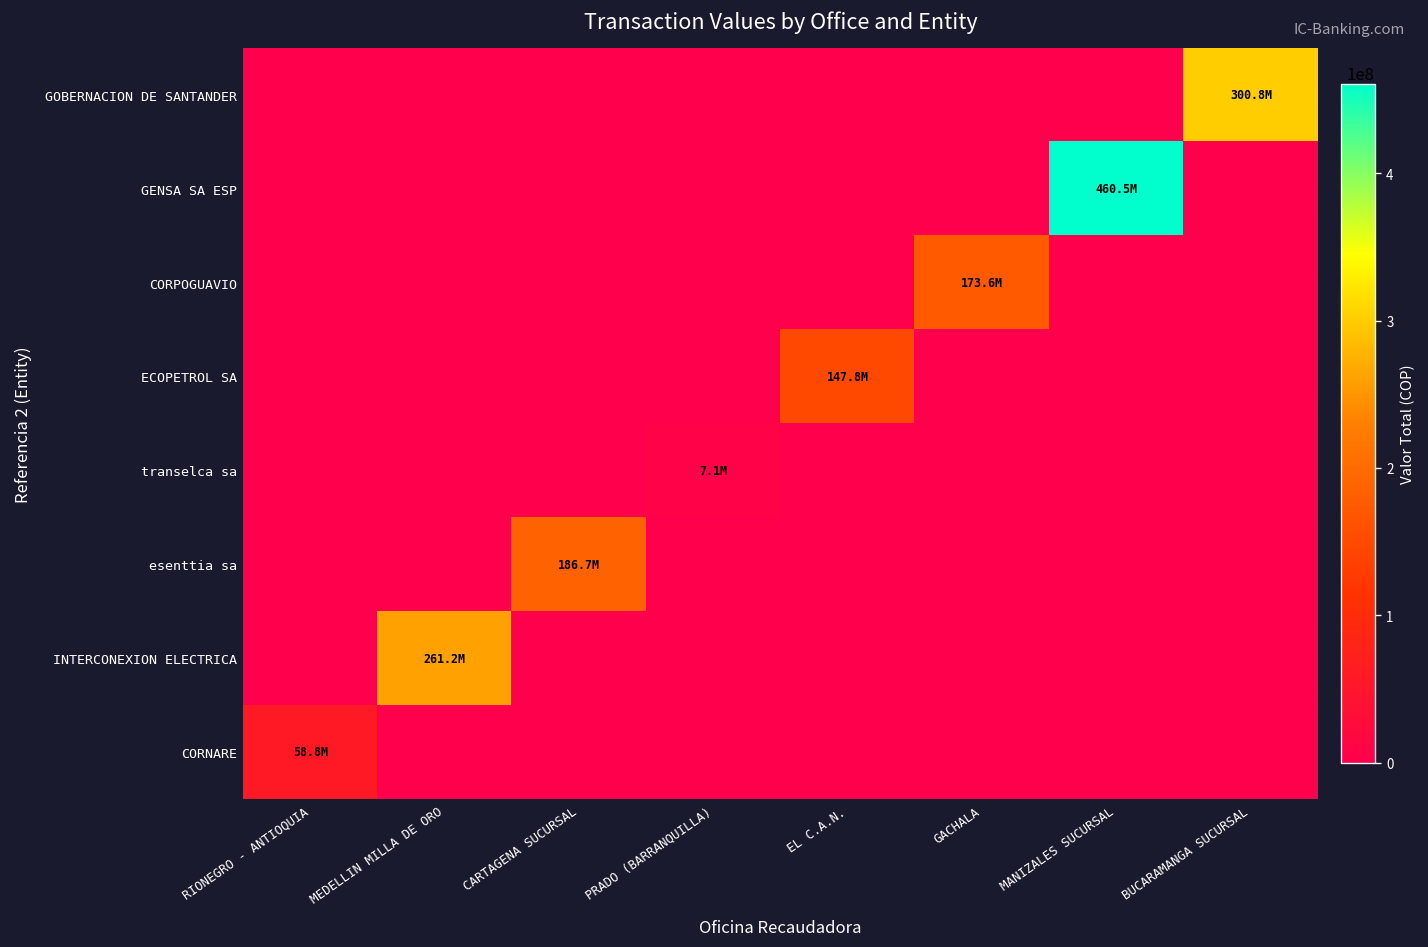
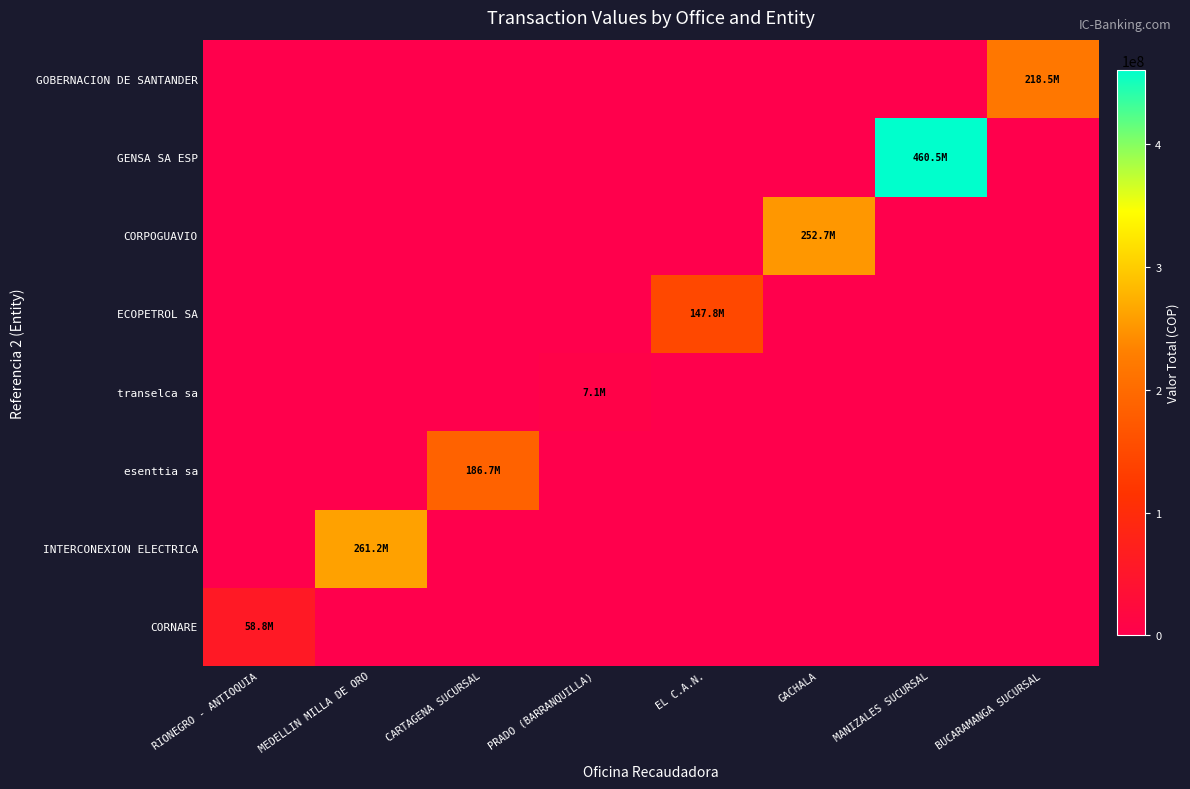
GOBERNACION DE SANTANDER, BUCARAMANGA SUCURSAL: 300.8M -> 218.5M
CORPOGUAVIO, GACHALA: 173.6M -> 252.7M
